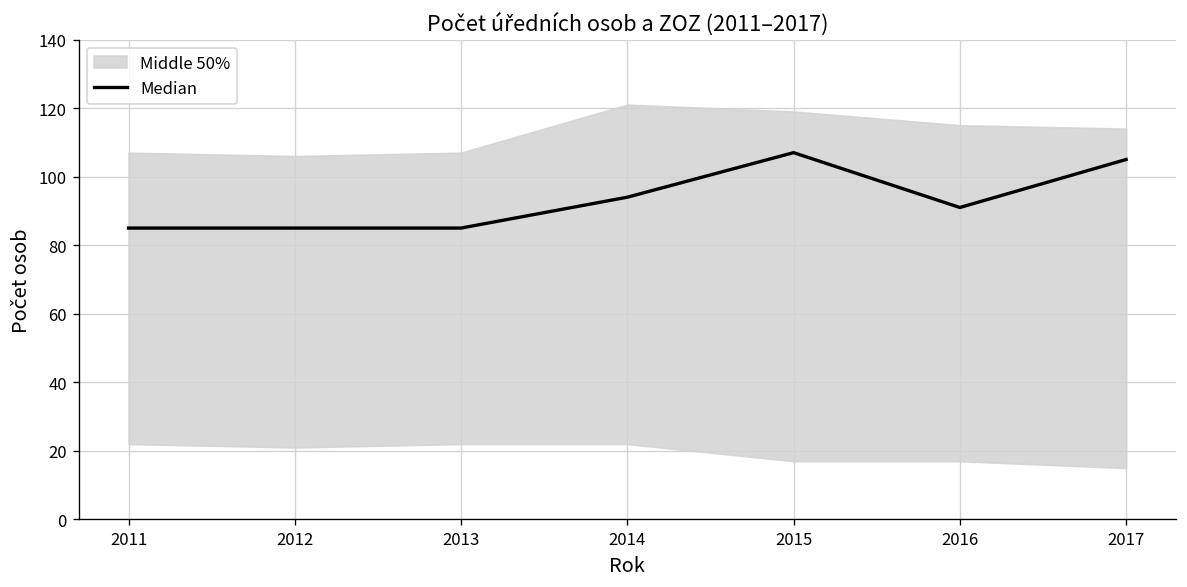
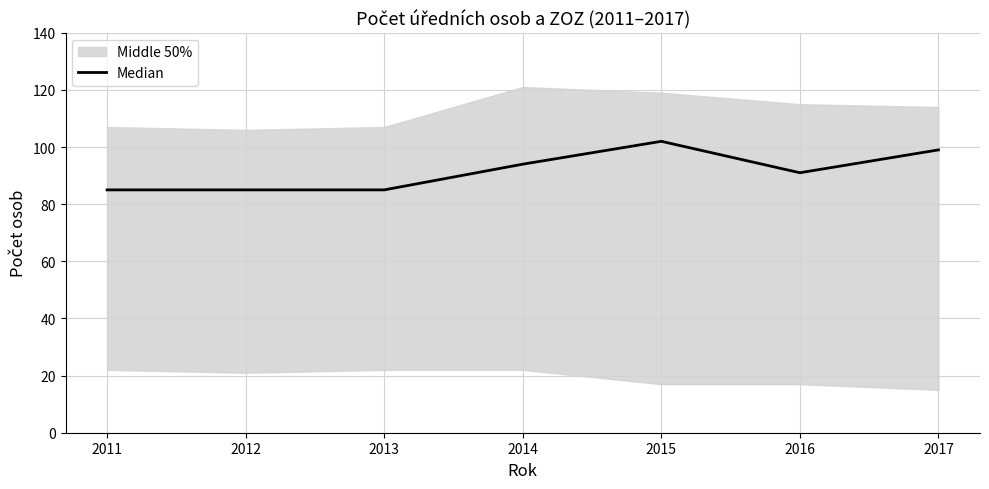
Median, 2015: 107 -> 102
Median, 2017: 105 -> 99
